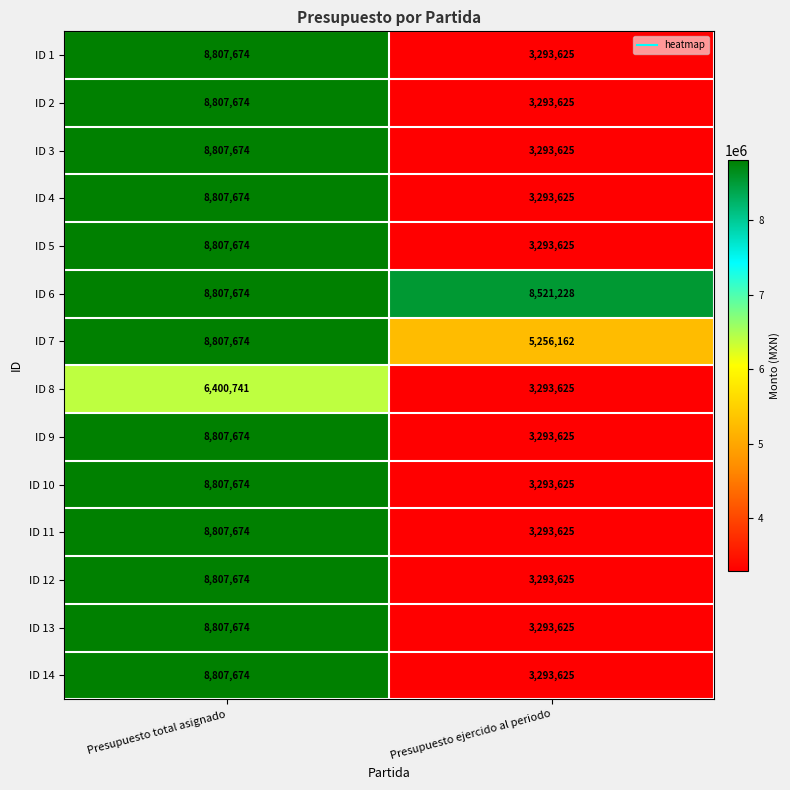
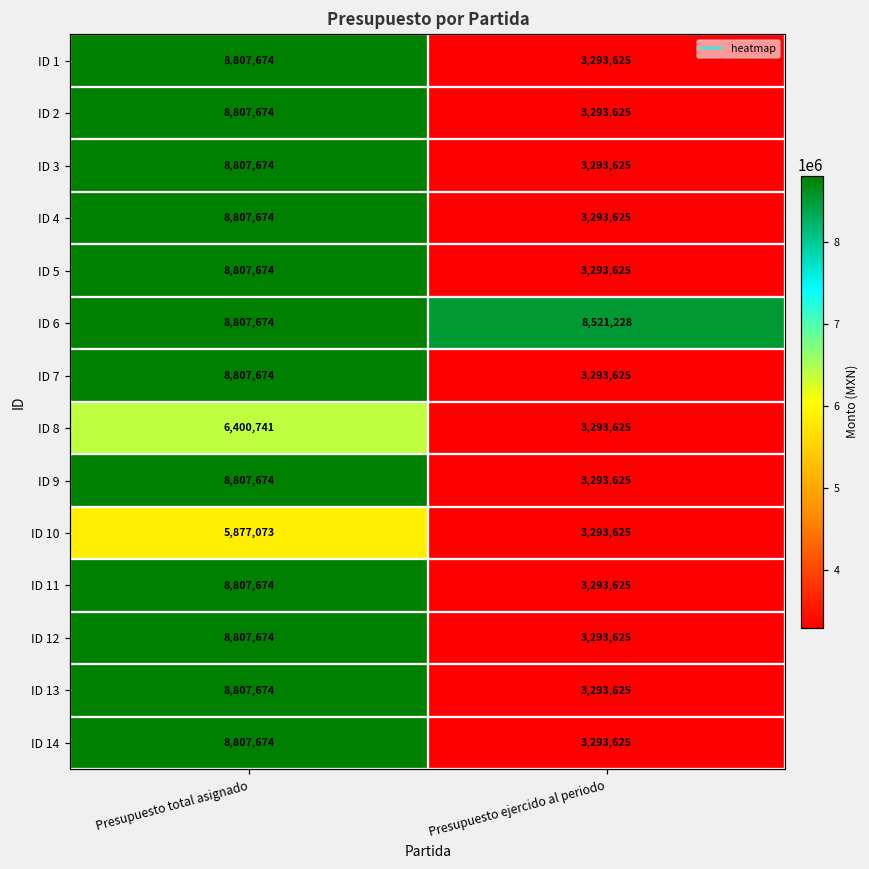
ID 7, Presupuesto ejercido al periodo: 5,256,162 -> 3,293,625
ID 10, Presupuesto total asignado: 8,807,674 -> 5,877,073
